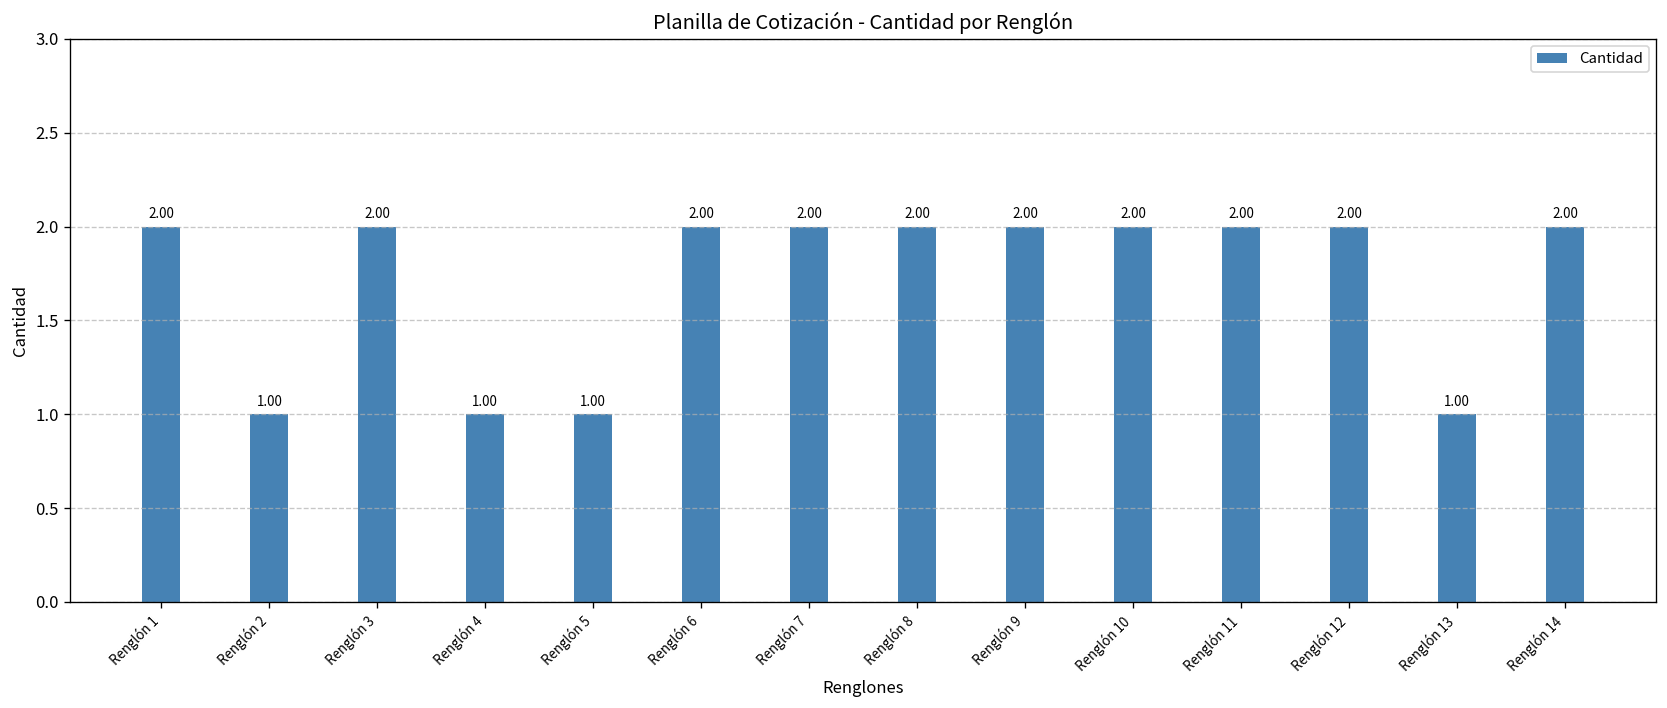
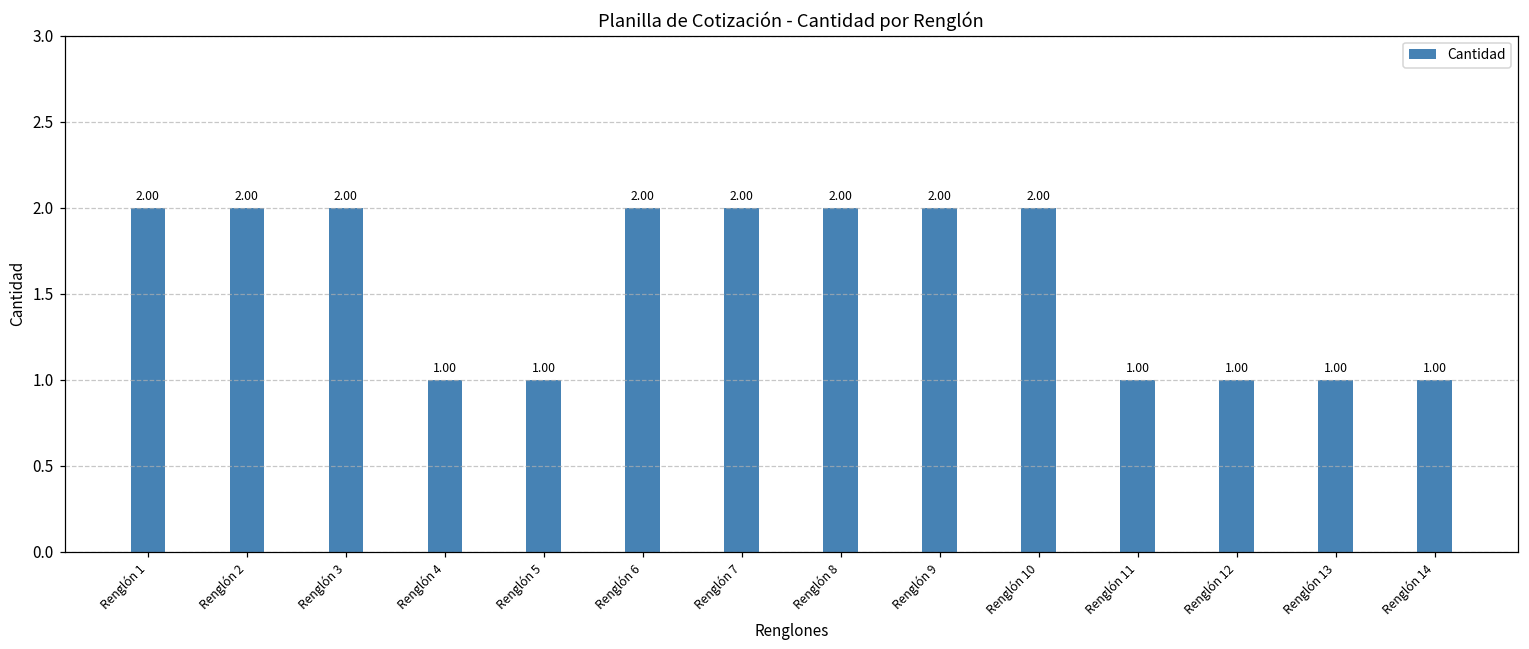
Renglón 2: 1.00 -> 2.00
Renglón 11: 2.00 -> 1.00
Renglón 12: 2.00 -> 1.00
Renglón 14: 2.00 -> 1.00
